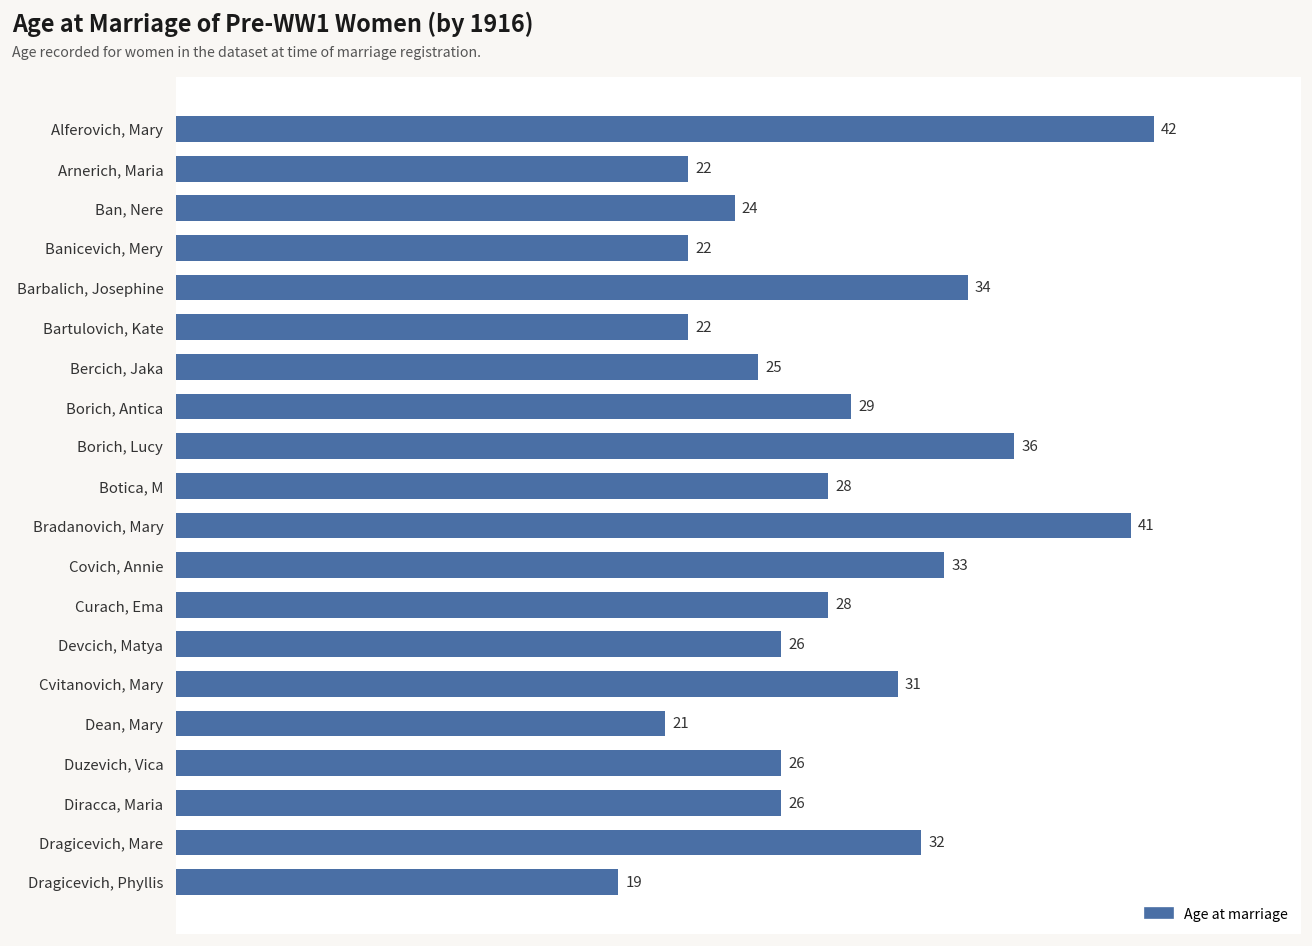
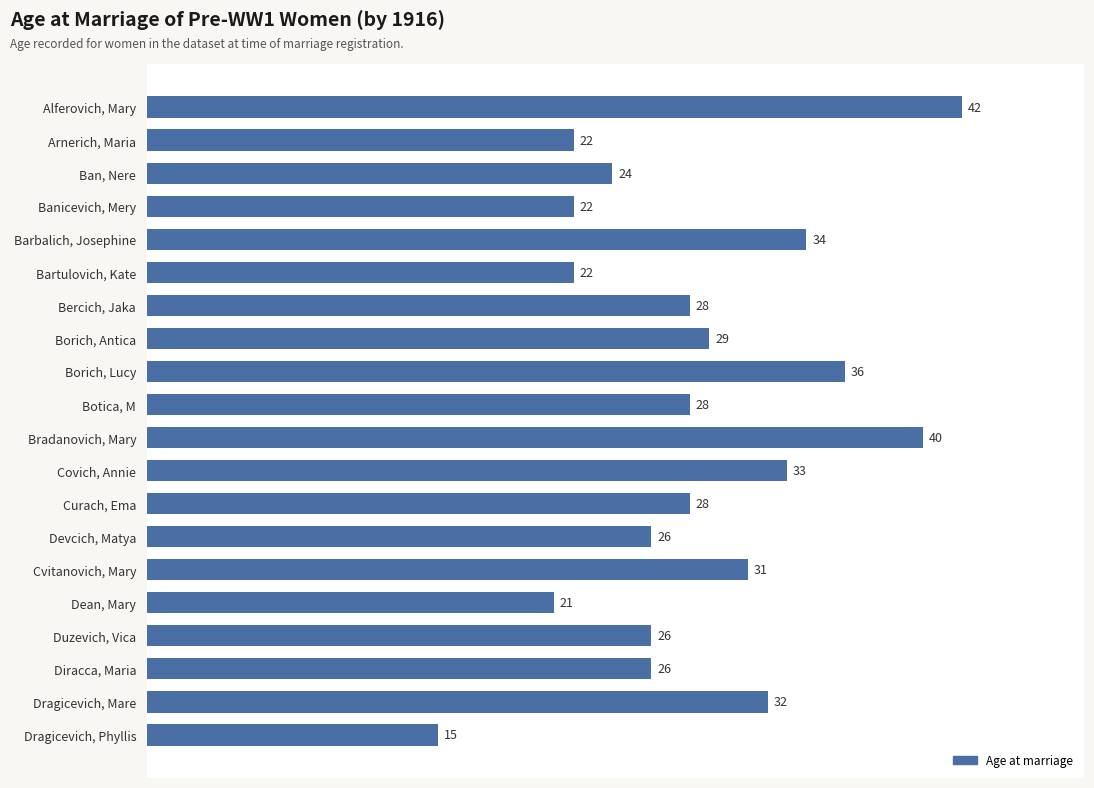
Bercich, Jaka: 25 -> 28
Bradanovich, Mary: 41 -> 40
Dragicevich, Phyllis: 19 -> 15
